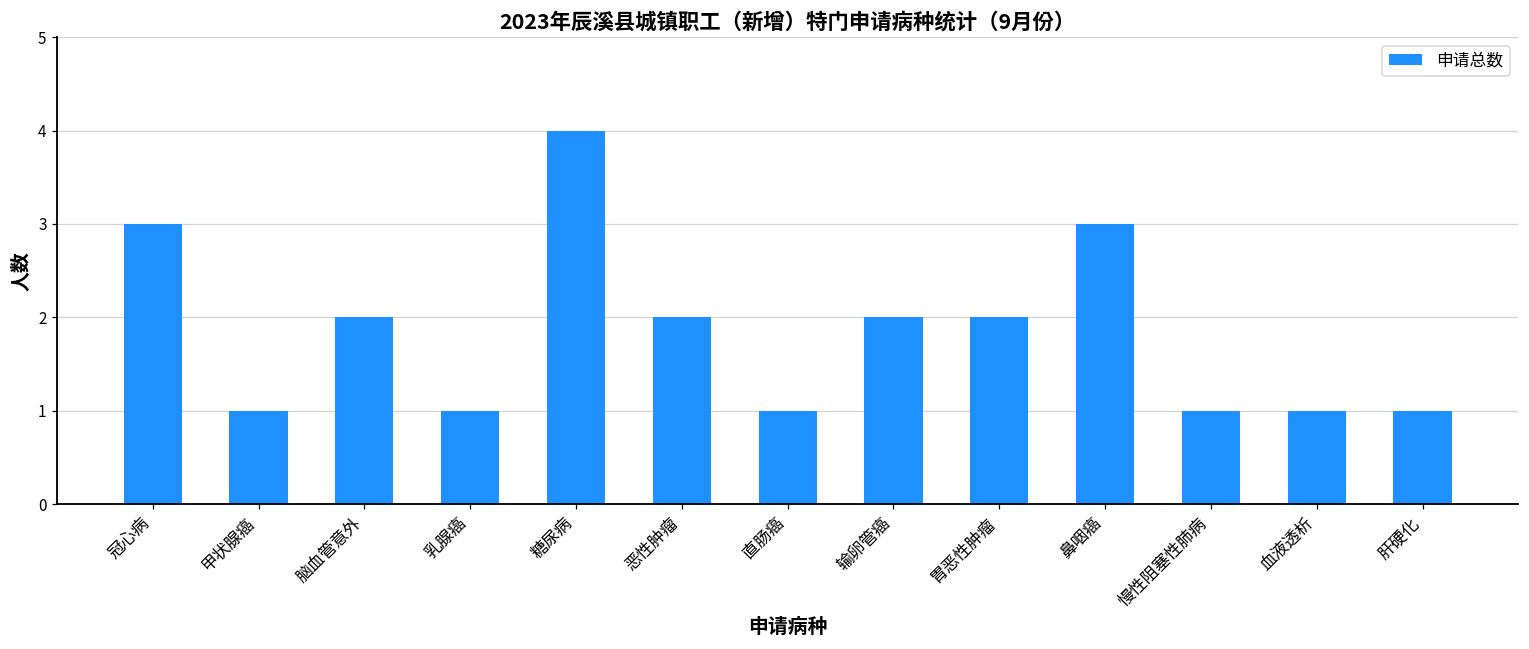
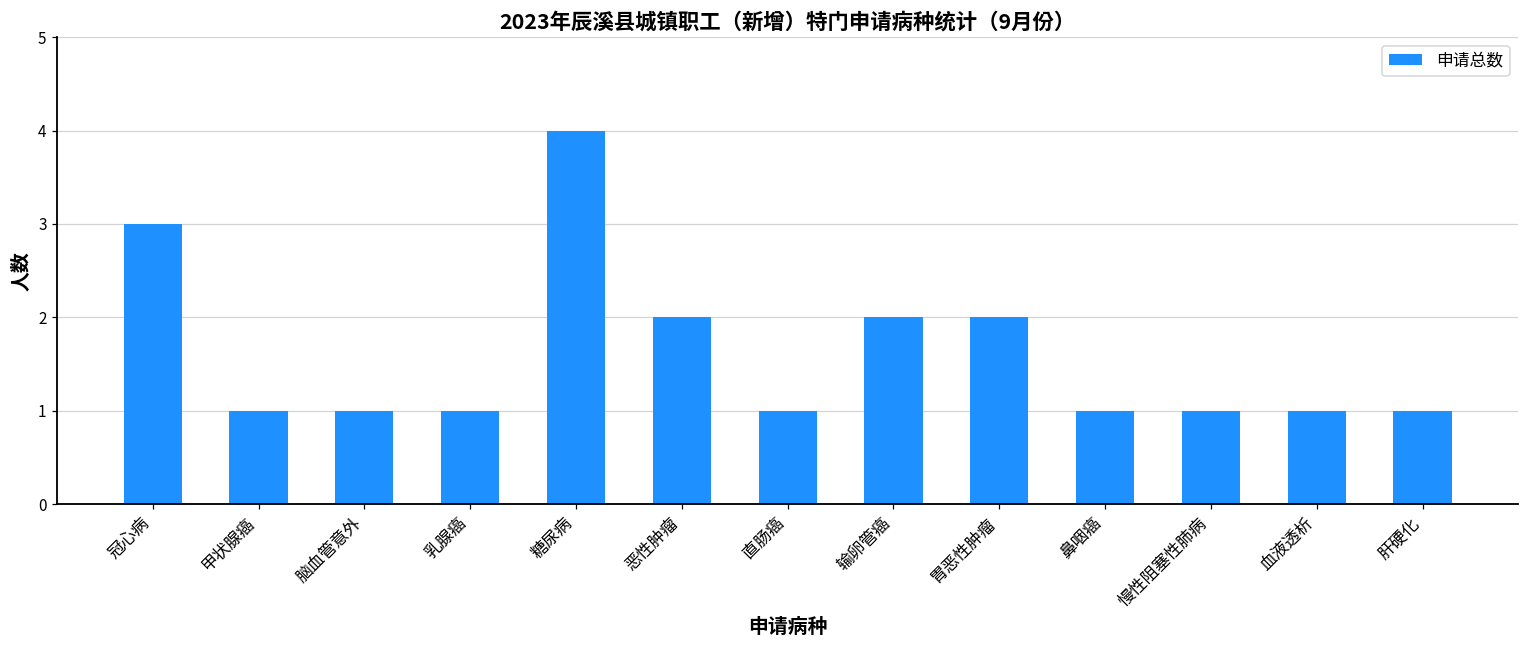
脑血管意外: 2 -> 1
鼻咽癌: 3 -> 1
